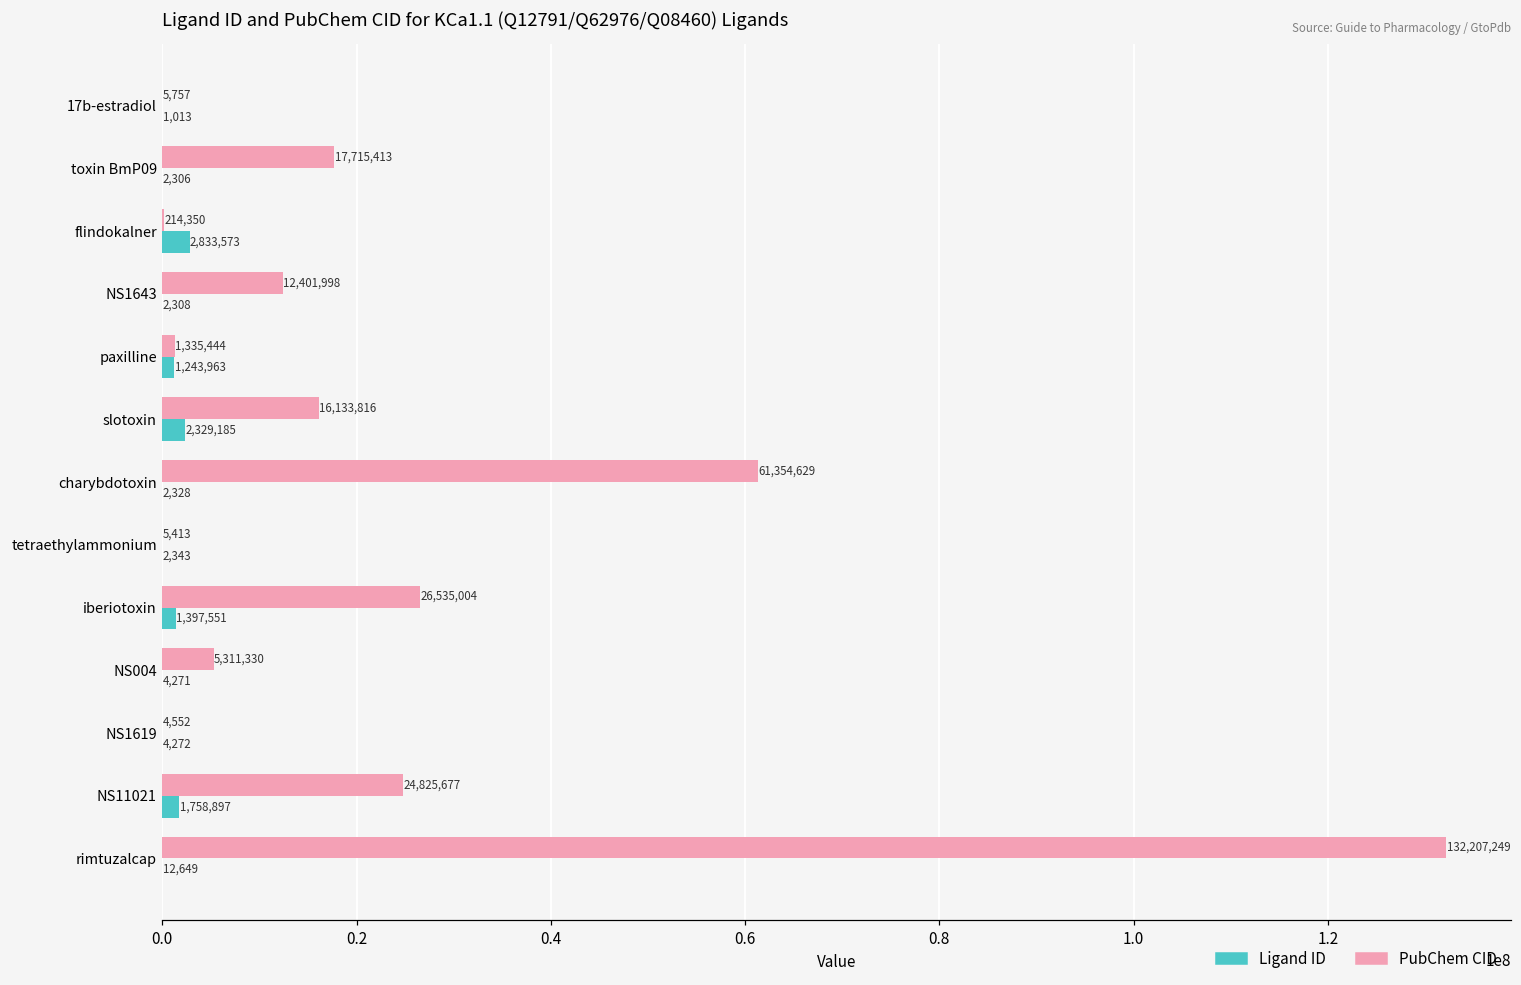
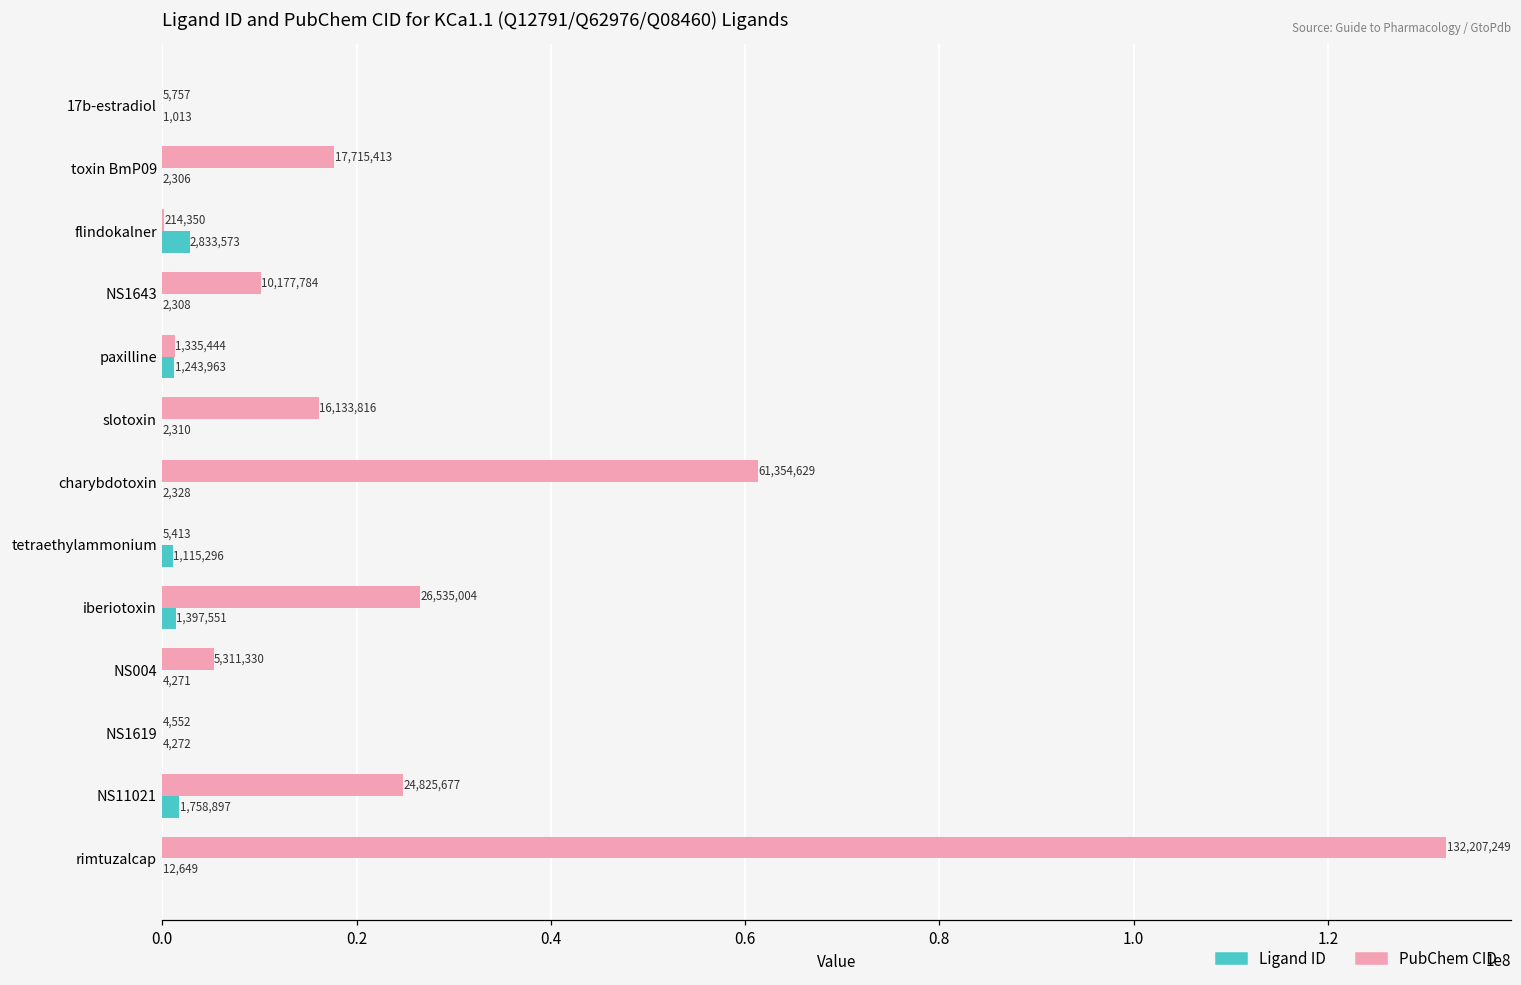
PubChem CID, NS1643: 12,401,998 -> 10,177,784
Ligand ID, slotoxin: 2,329,185 -> 2,310
Ligand ID, tetraethylammonium: 2,343 -> 1,115,296
